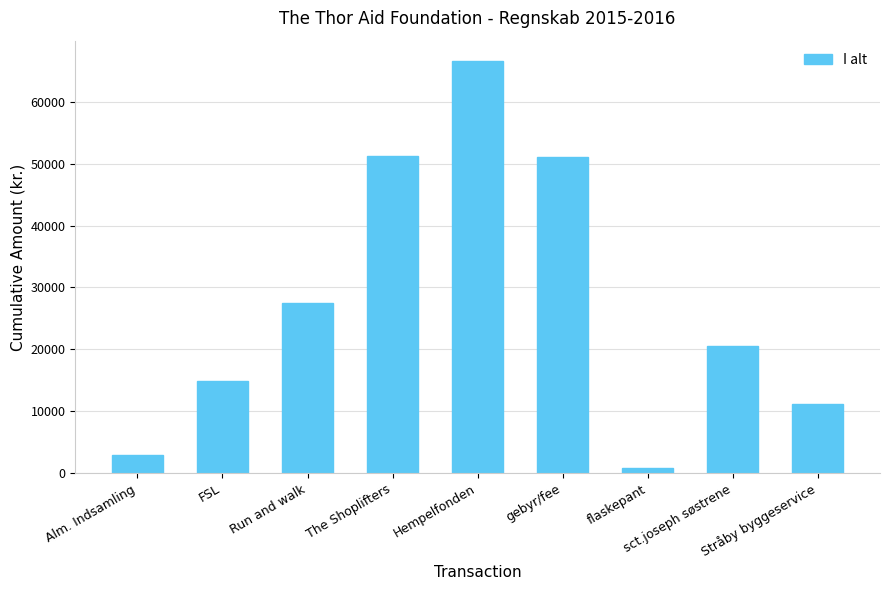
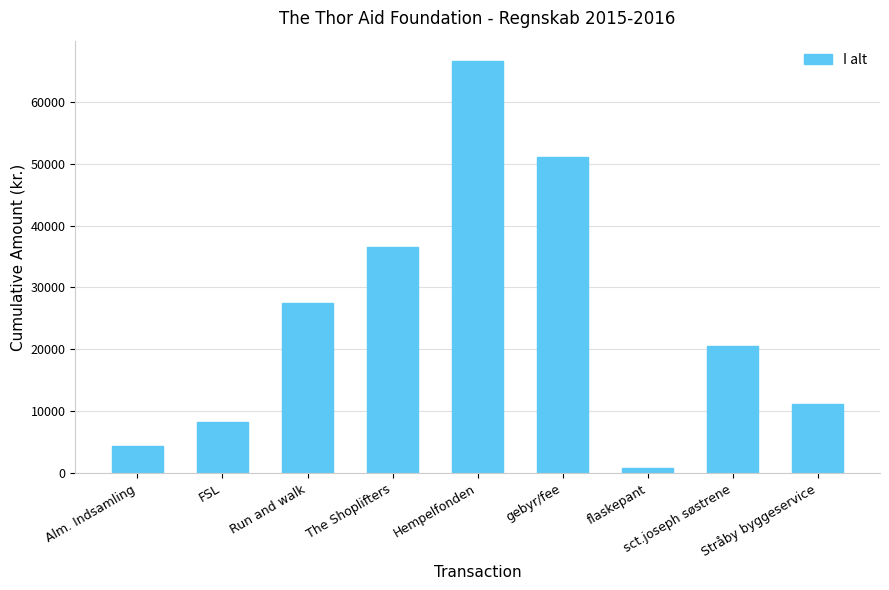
Alm. Indsamling: 3000 -> 4000
FSL: 15000 -> 8000
The Shoplifters: 51000 -> 37000
